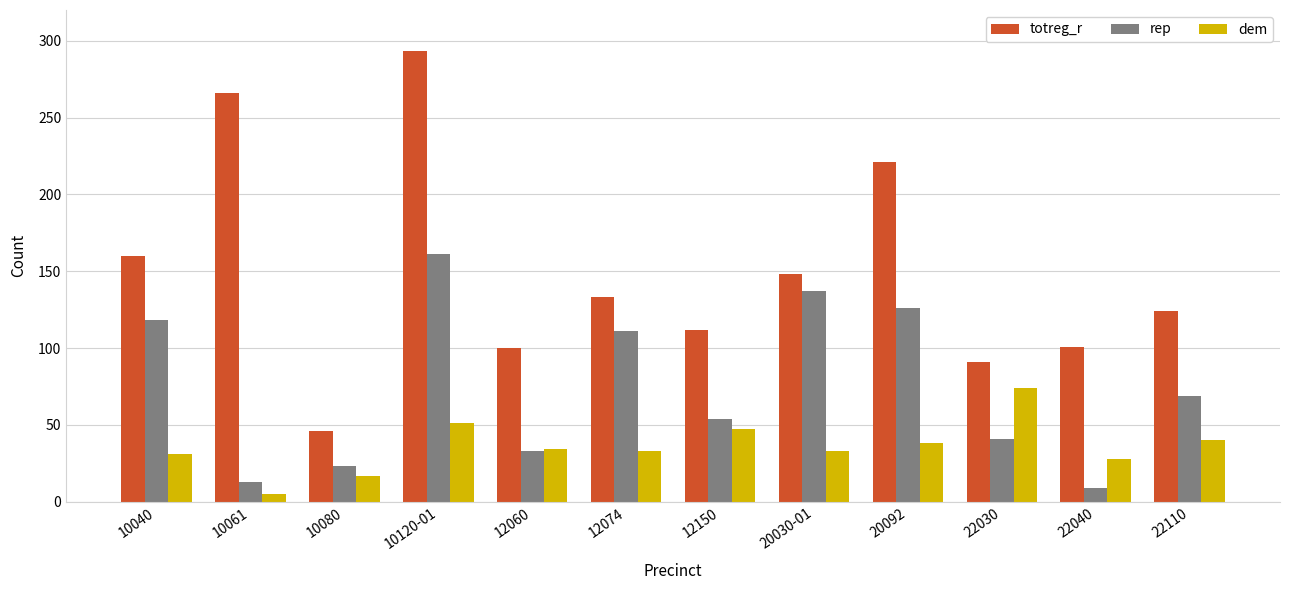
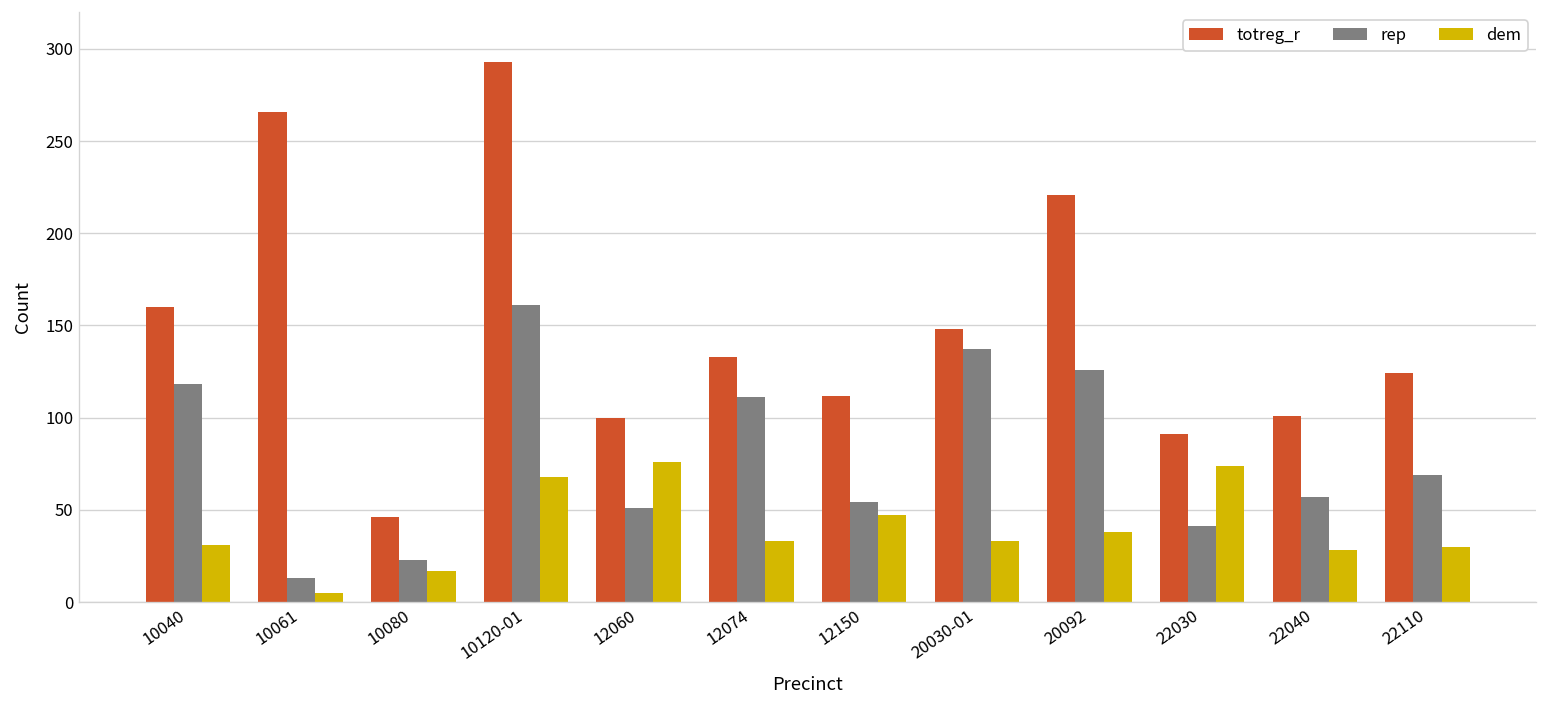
dem, 10120-01: 51 -> 68
rep, 12060: 33 -> 51
dem, 12060: 34 -> 76
rep, 22040: 9 -> 57
dem, 22110: 40 -> 30
